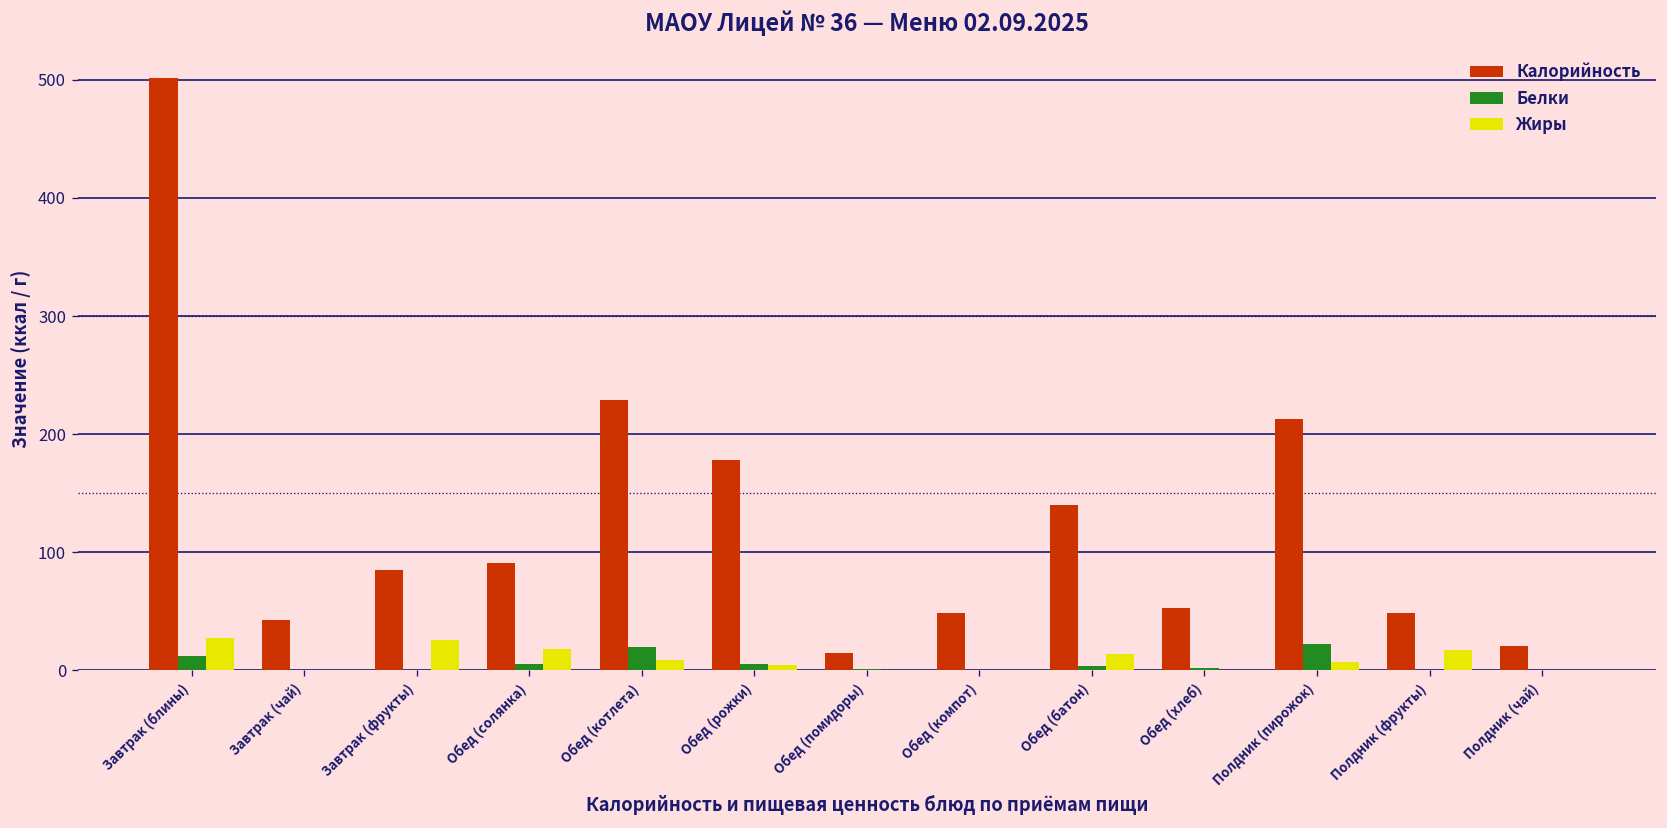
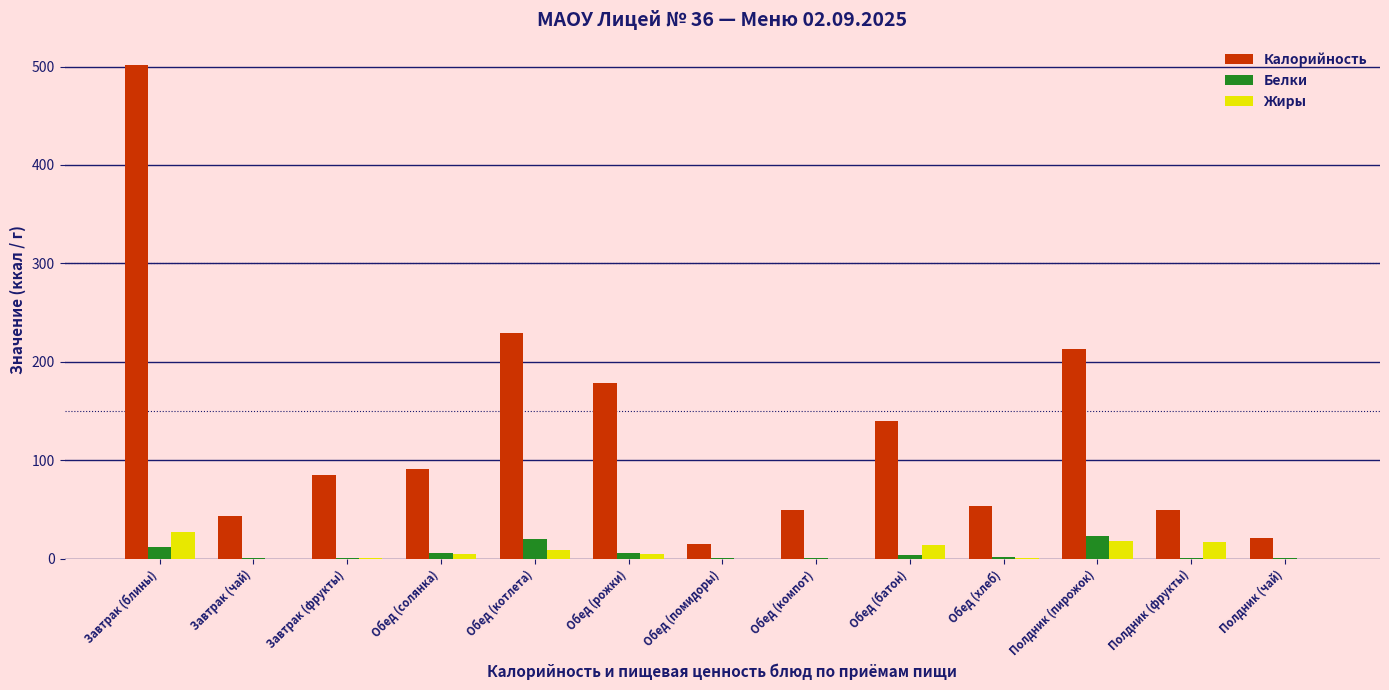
Жиры, Завтрак (фрукты): 30 -> 0
Жиры, Обед (солянка): 20 -> 10
Жиры, Полдник (пирожок): 10 -> 20
